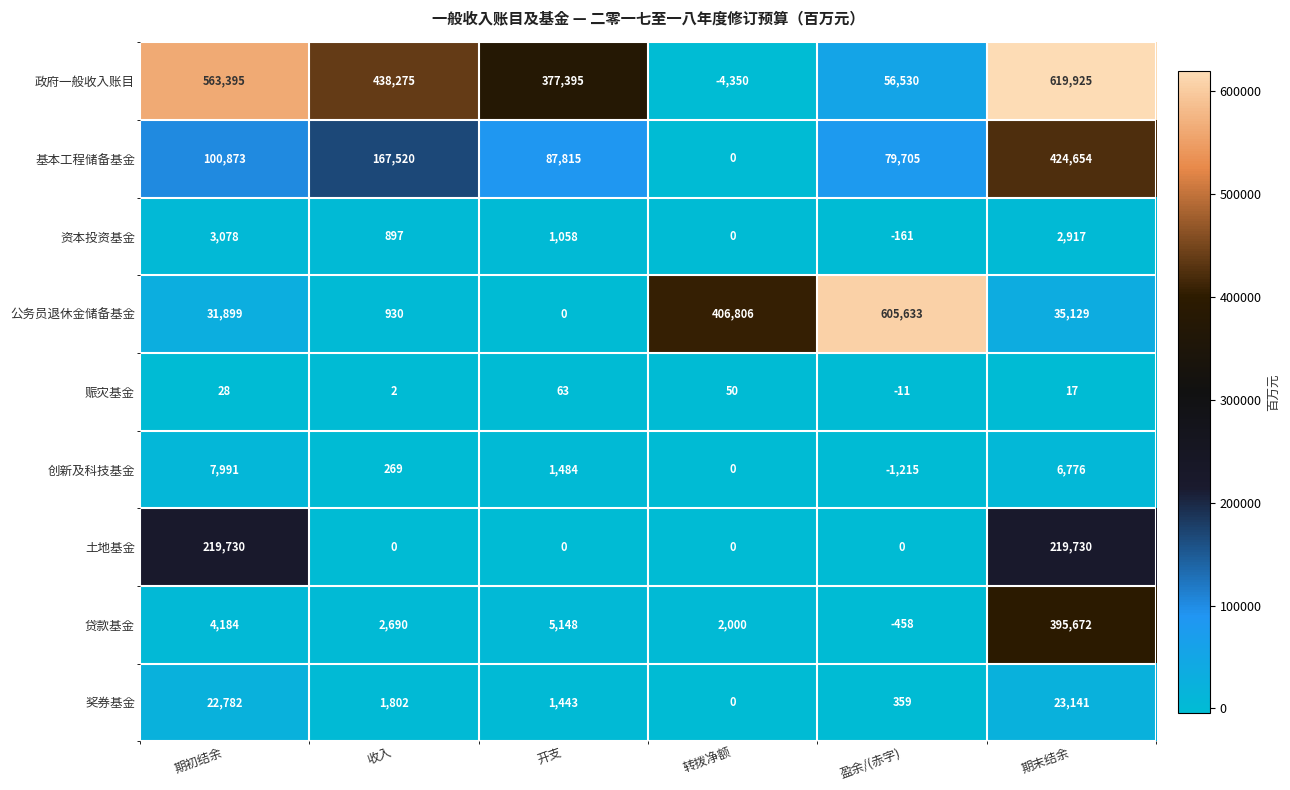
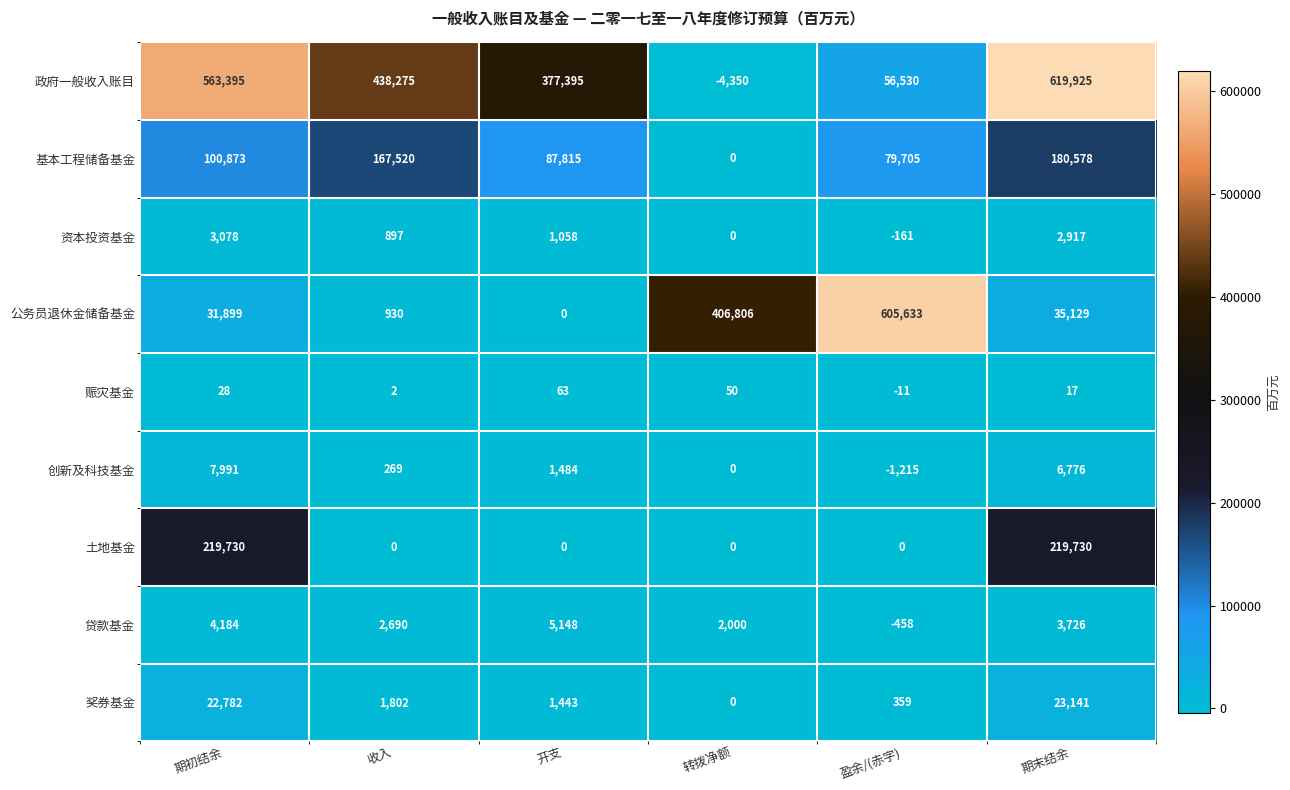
基本工程储备基金, 期末结余: 424,654 -> 180,578
贷款基金, 期末结余: 395,672 -> 3,726
